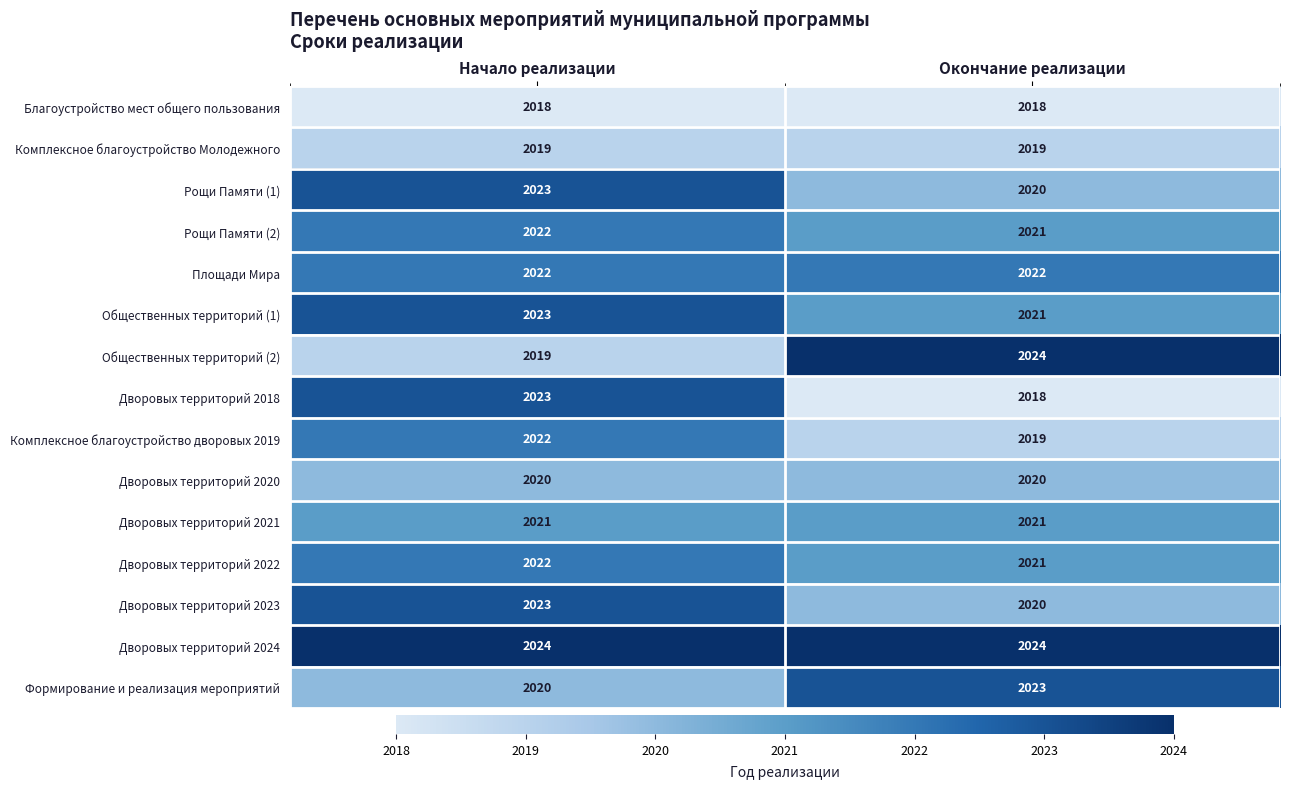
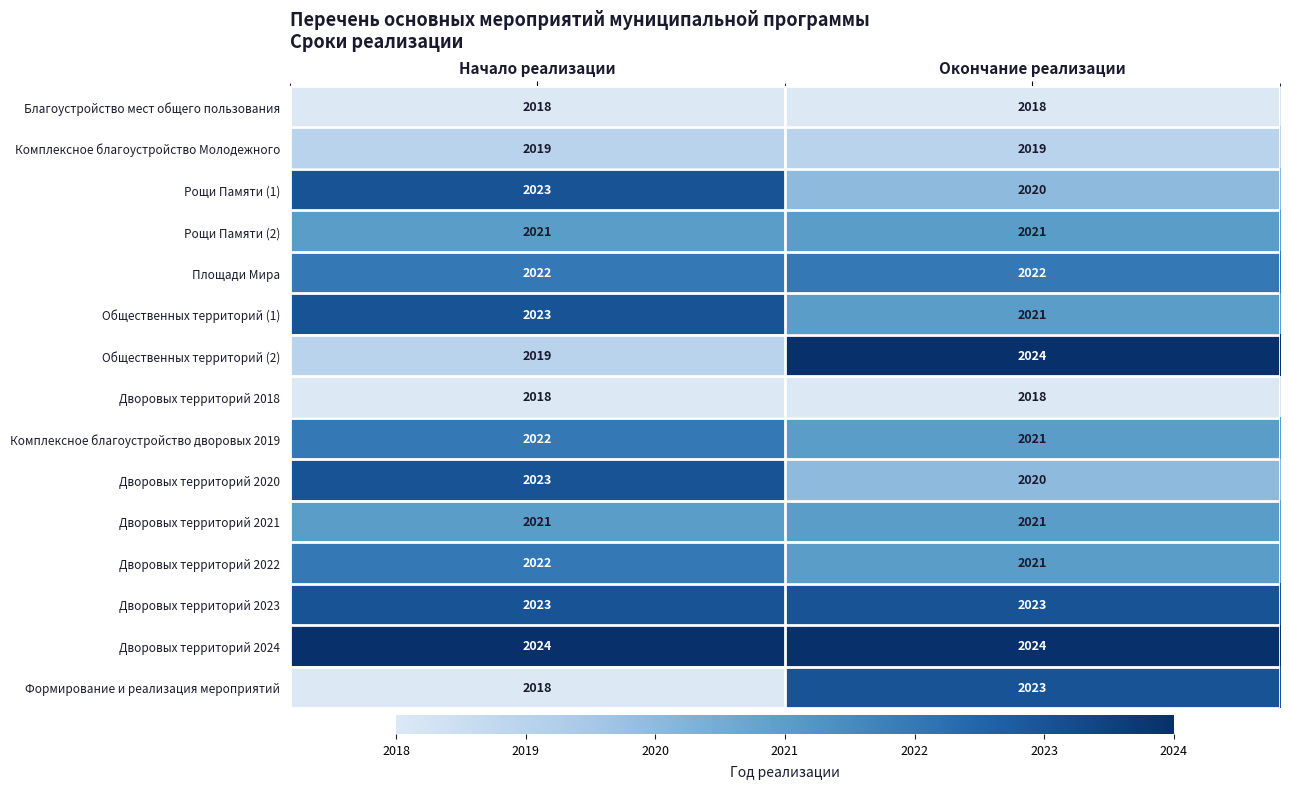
Рощи Памяти (2), Начало реализации: 2022 -> 2021
Дворовых территорий 2018, Начало реализации: 2023 -> 2018
Комплексное благоустройство дворовых 2019, Окончание реализации: 2019 -> 2021
Дворовых территорий 2020, Начало реализации: 2020 -> 2023
Дворовых территорий 2023, Окончание реализации: 2020 -> 2023
Формирование и реализация мероприятий, Начало реализации: 2020 -> 2018
